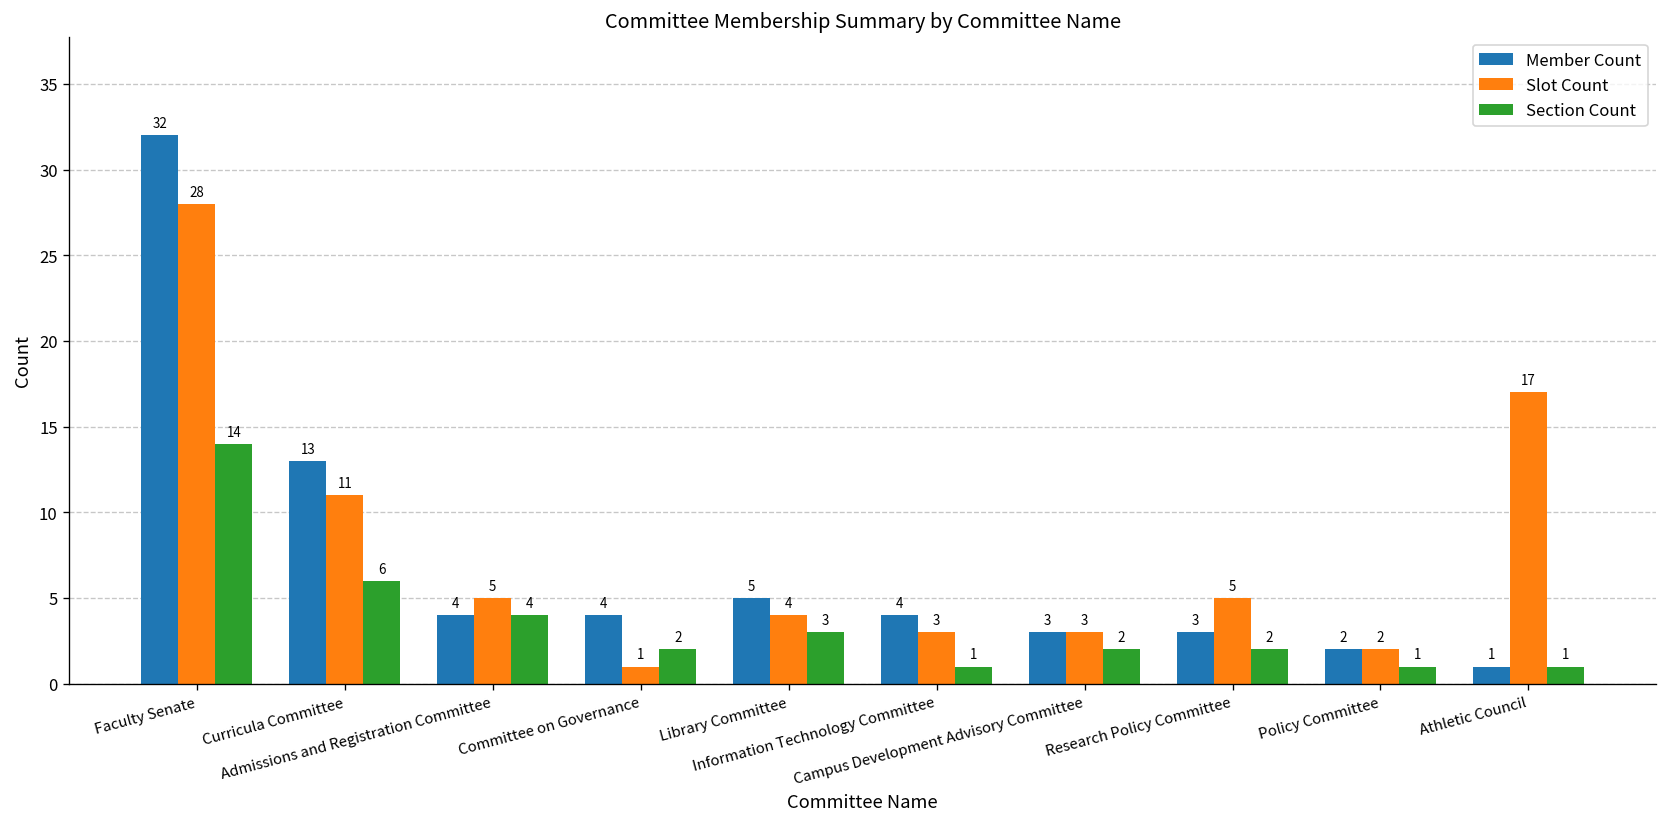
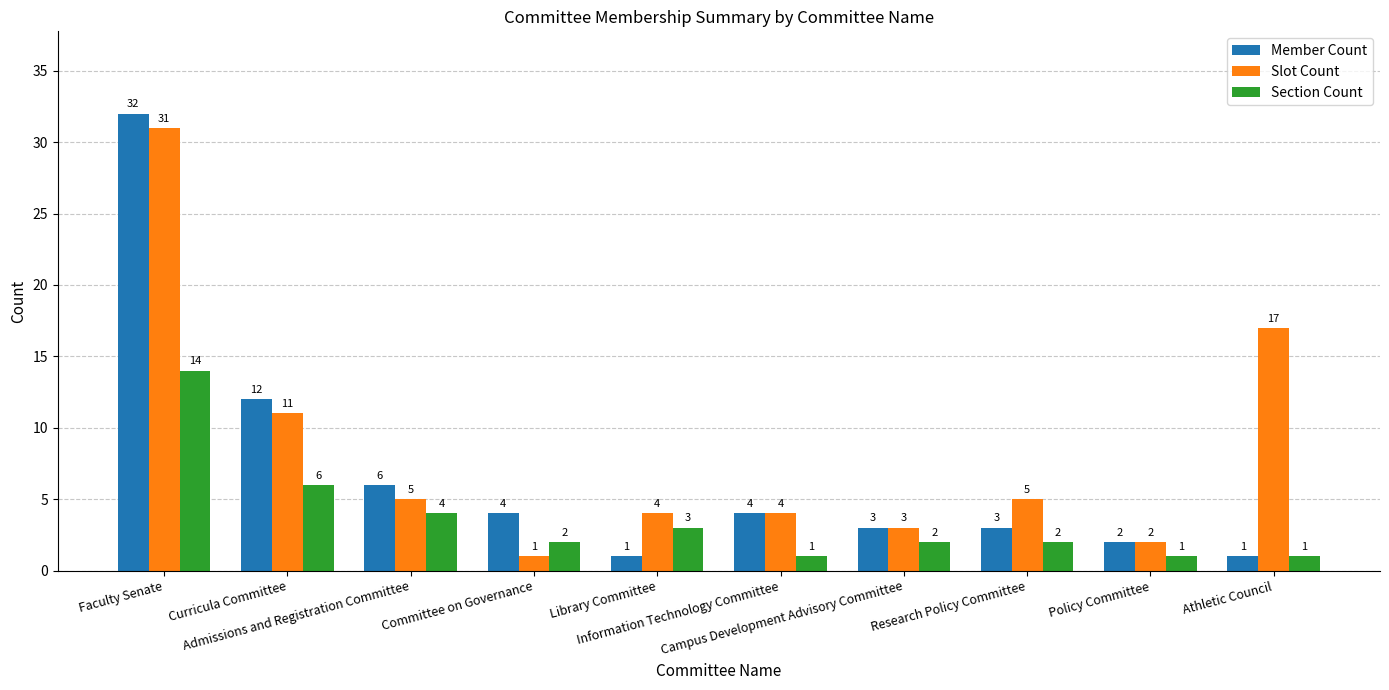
Slot Count, Faculty Senate: 28 -> 31
Member Count, Curricula Committee: 13 -> 12
Member Count, Admissions and Registration Committee: 4 -> 6
Member Count, Library Committee: 5 -> 1
Slot Count, Information Technology Committee: 3 -> 4
